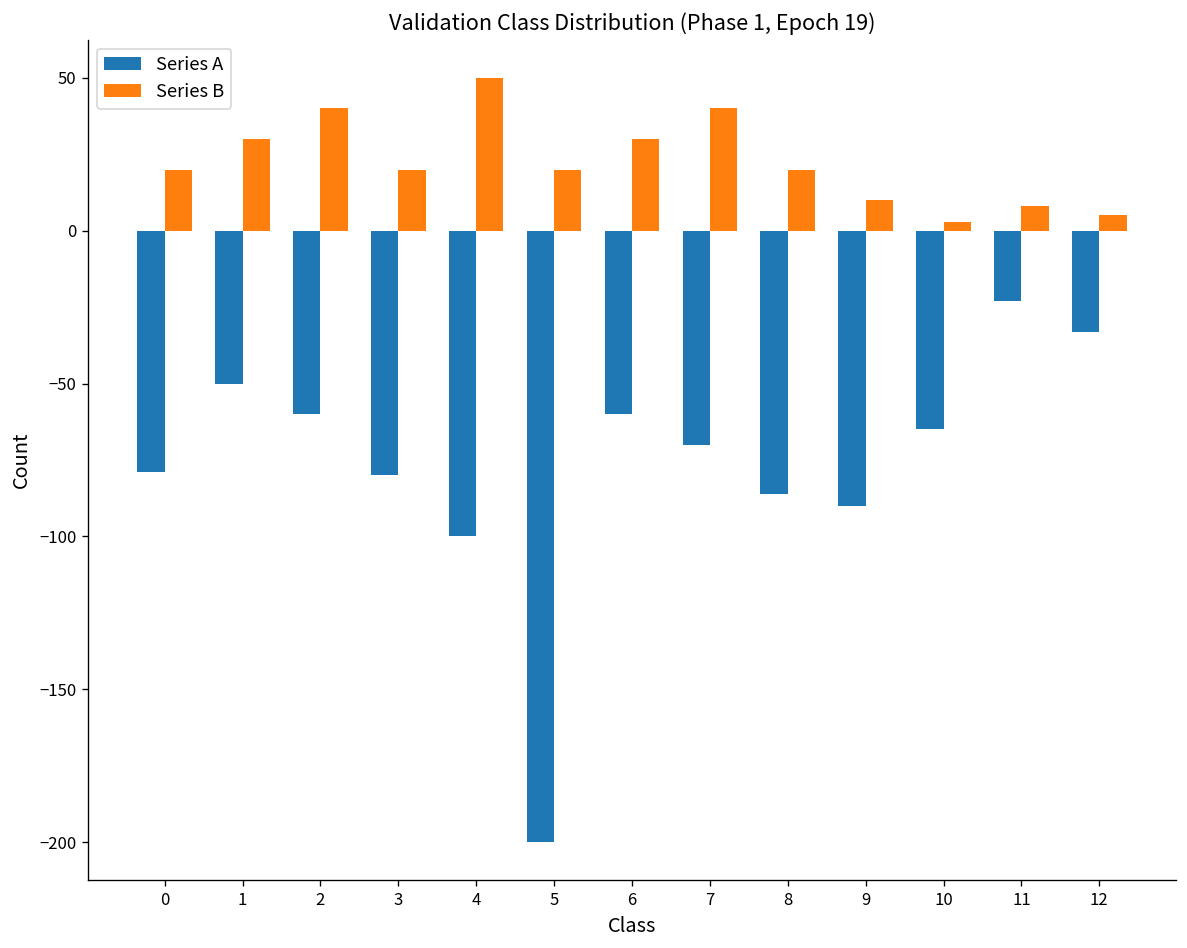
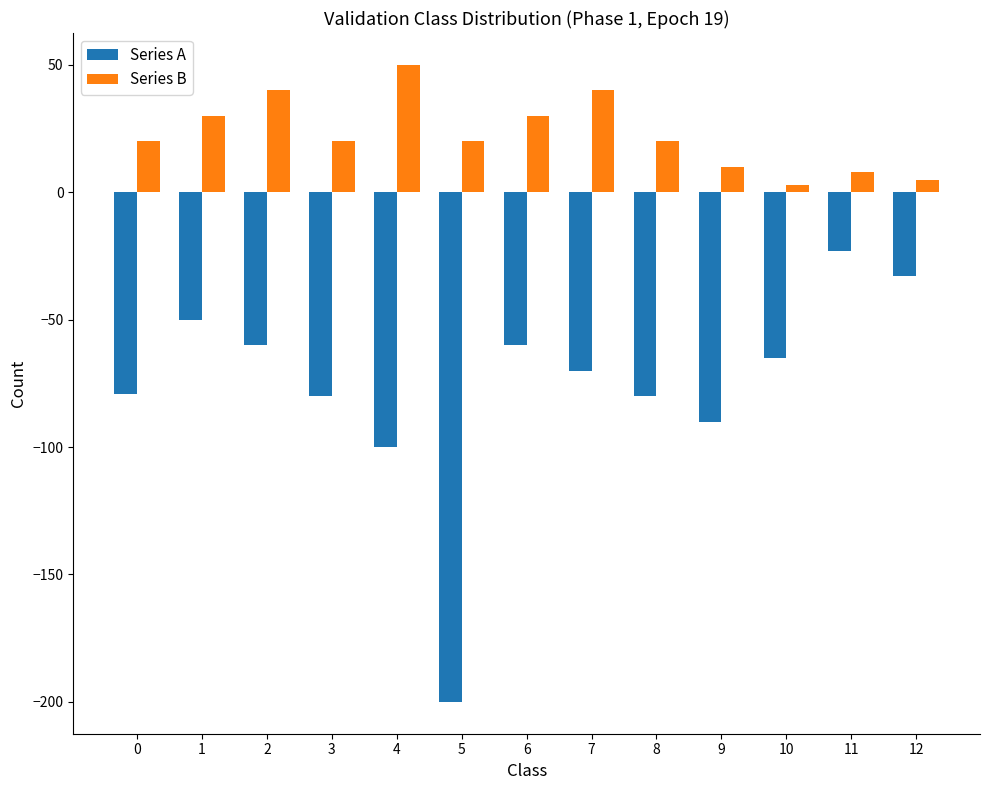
Series A, 8: -86 -> -80
